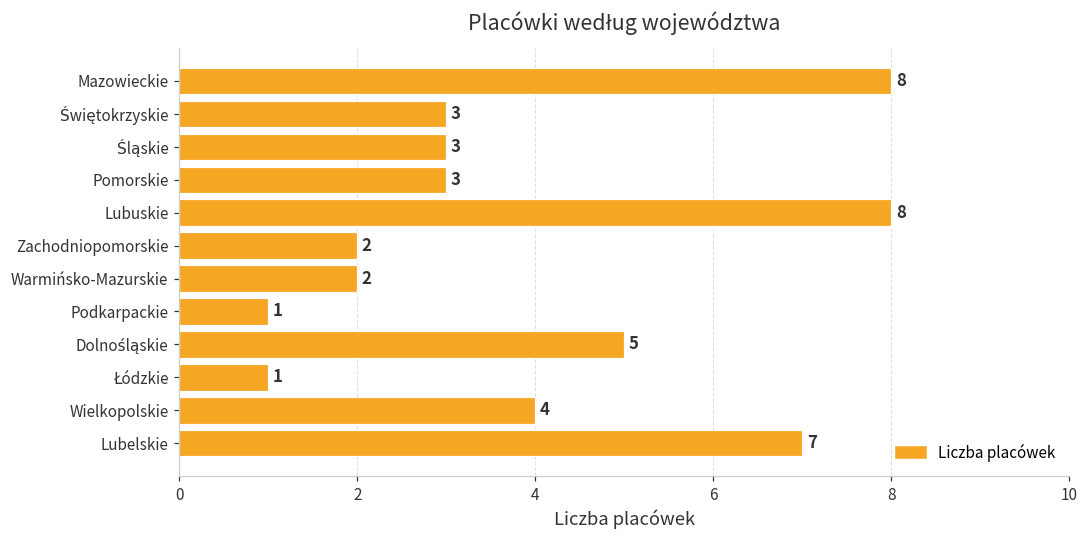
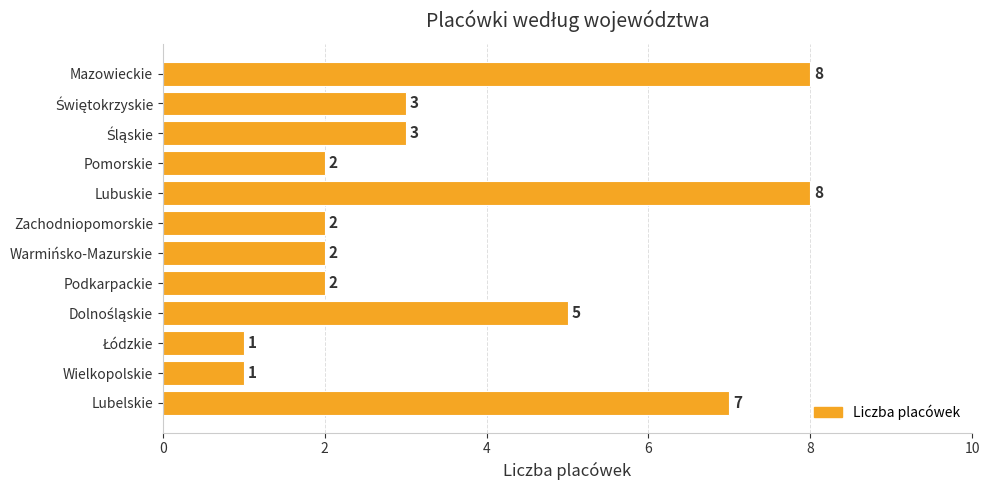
Pomorskie: 3 -> 2
Podkarpackie: 1 -> 2
Wielkopolskie: 4 -> 1
